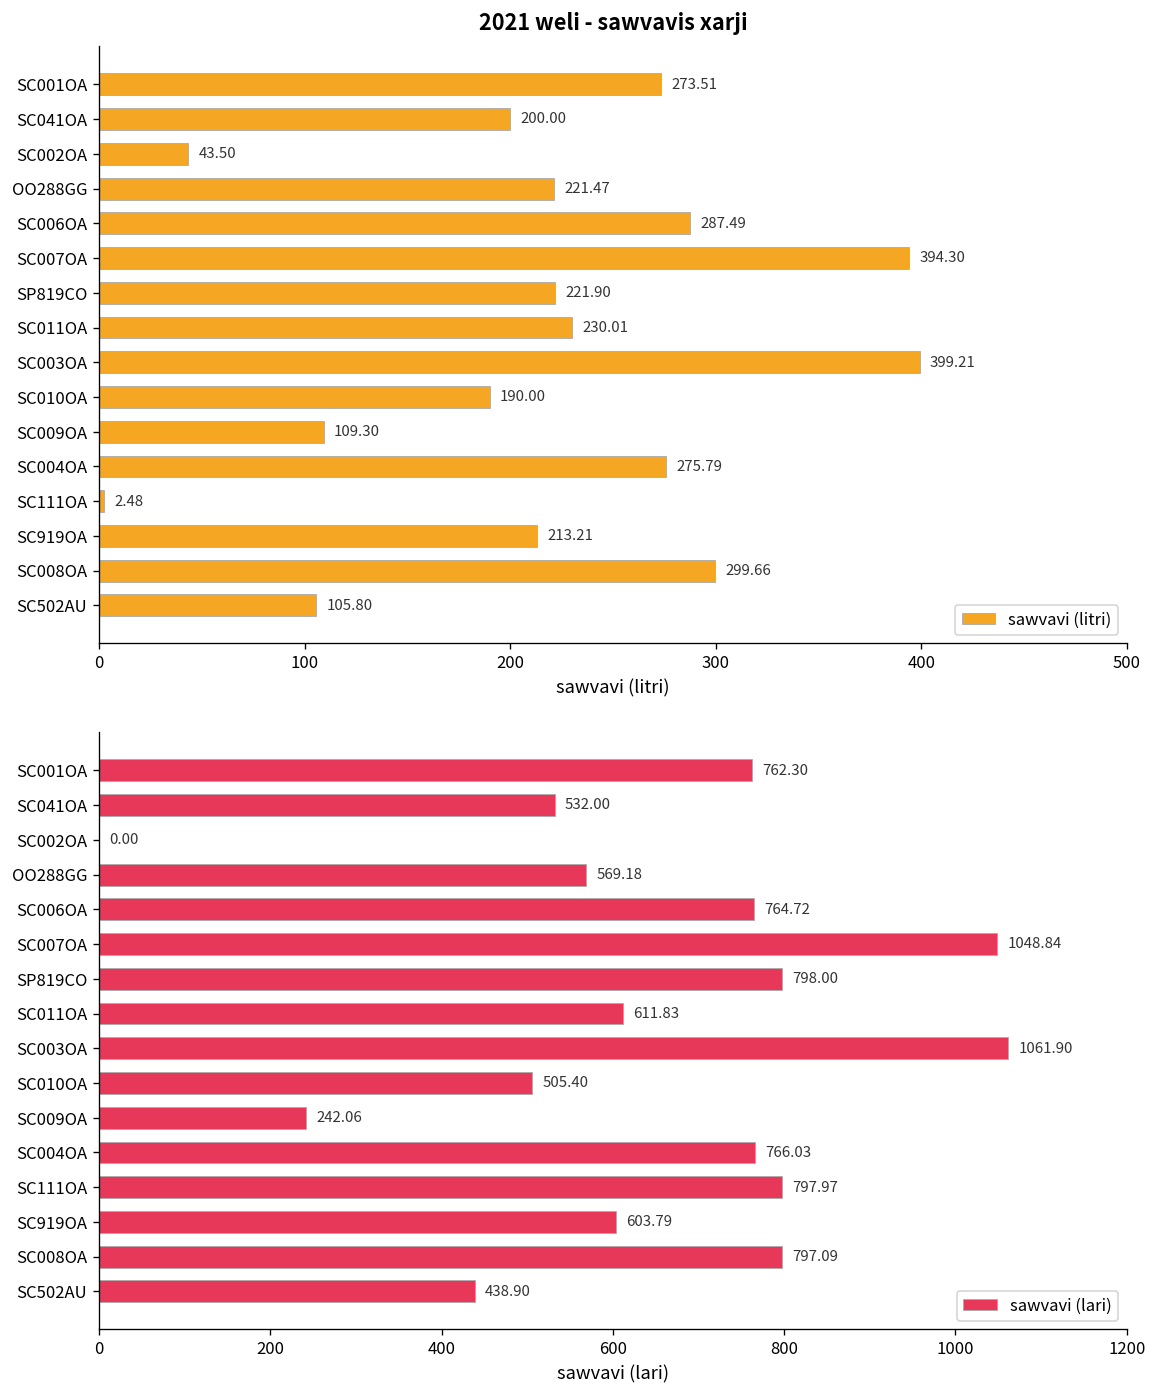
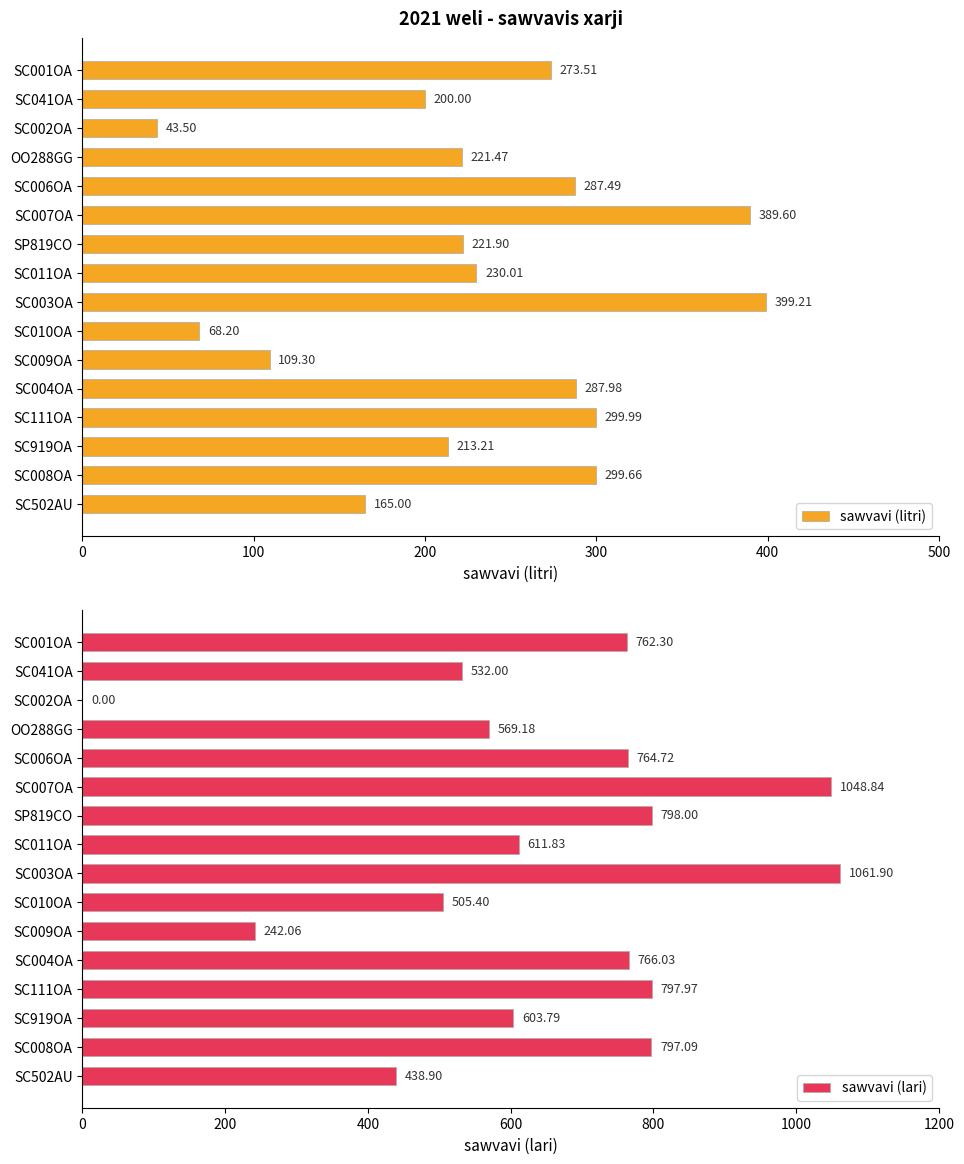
2021 weli - sawvavis xarji, SC007OA: 394.30 -> 389.60
2021 weli - sawvavis xarji, SC010OA: 190.00 -> 68.20
2021 weli - sawvavis xarji, SC004OA: 275.79 -> 287.98
2021 weli - sawvavis xarji, SC111OA: 2.48 -> 299.99
2021 weli - sawvavis xarji, SC502AU: 105.80 -> 165.00
